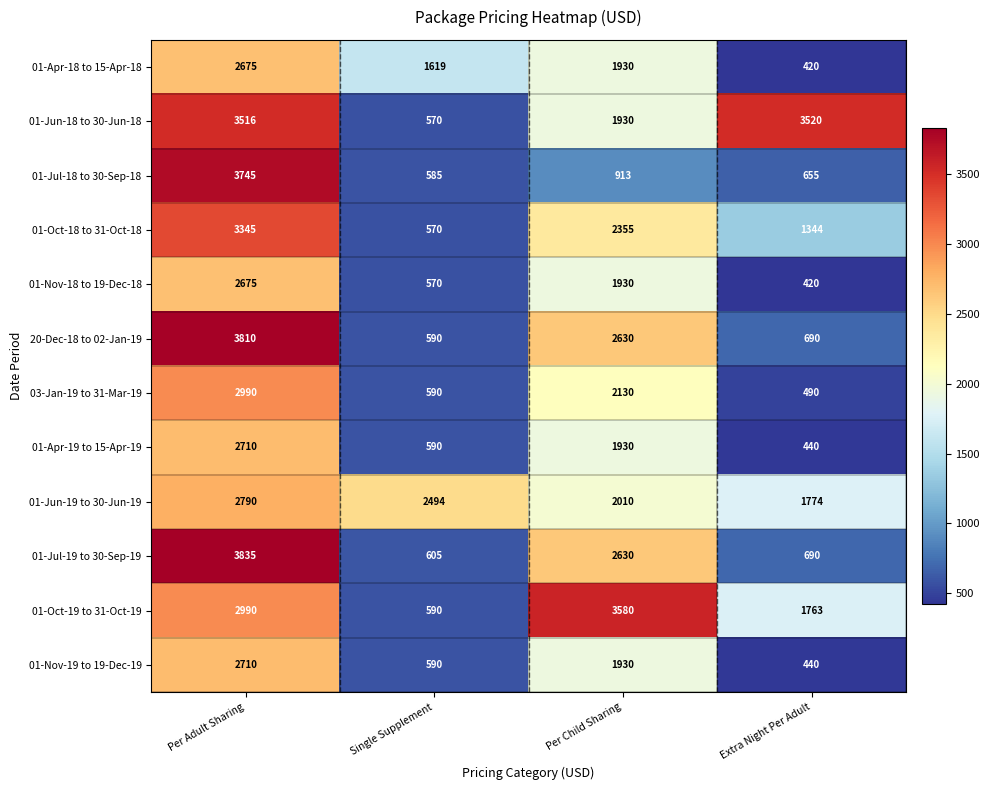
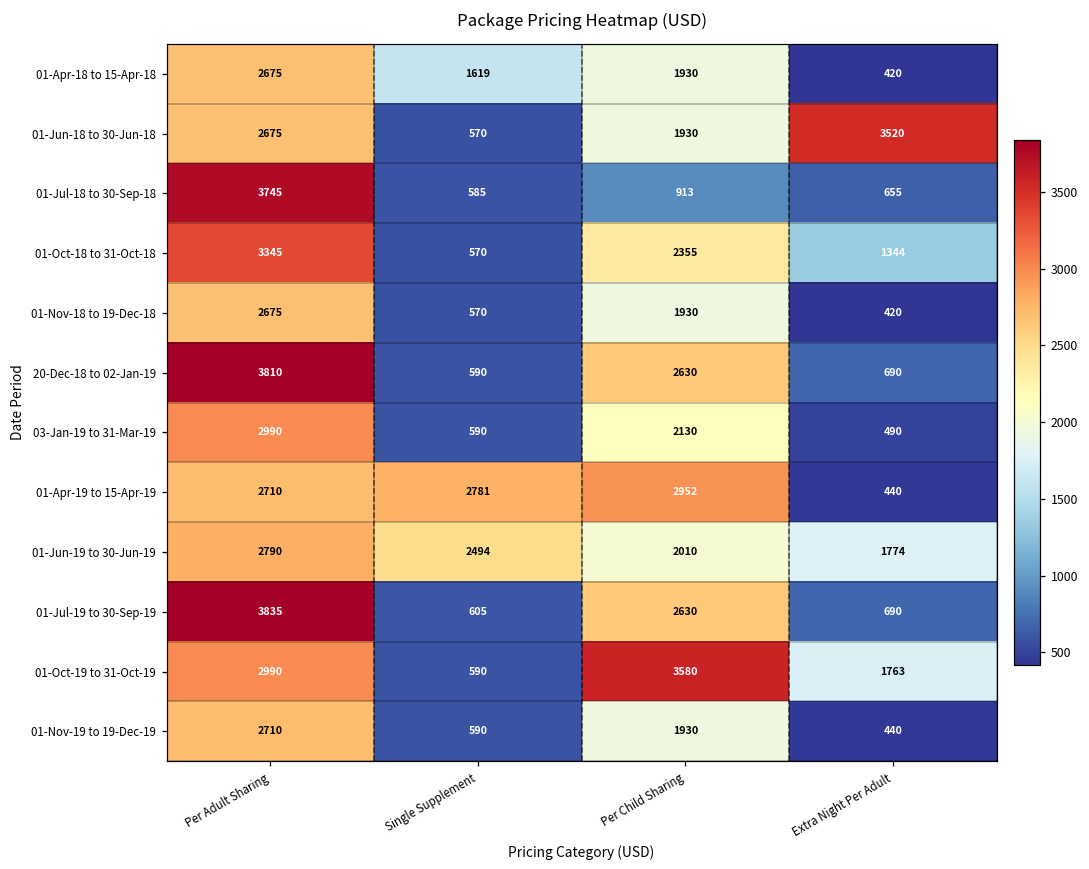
01-Jun-18 to 30-Jun-18, Per Adult Sharing: 3516 -> 2675
01-Apr-19 to 15-Apr-19, Single Supplement: 590 -> 2781
01-Apr-19 to 15-Apr-19, Per Child Sharing: 1930 -> 2952
